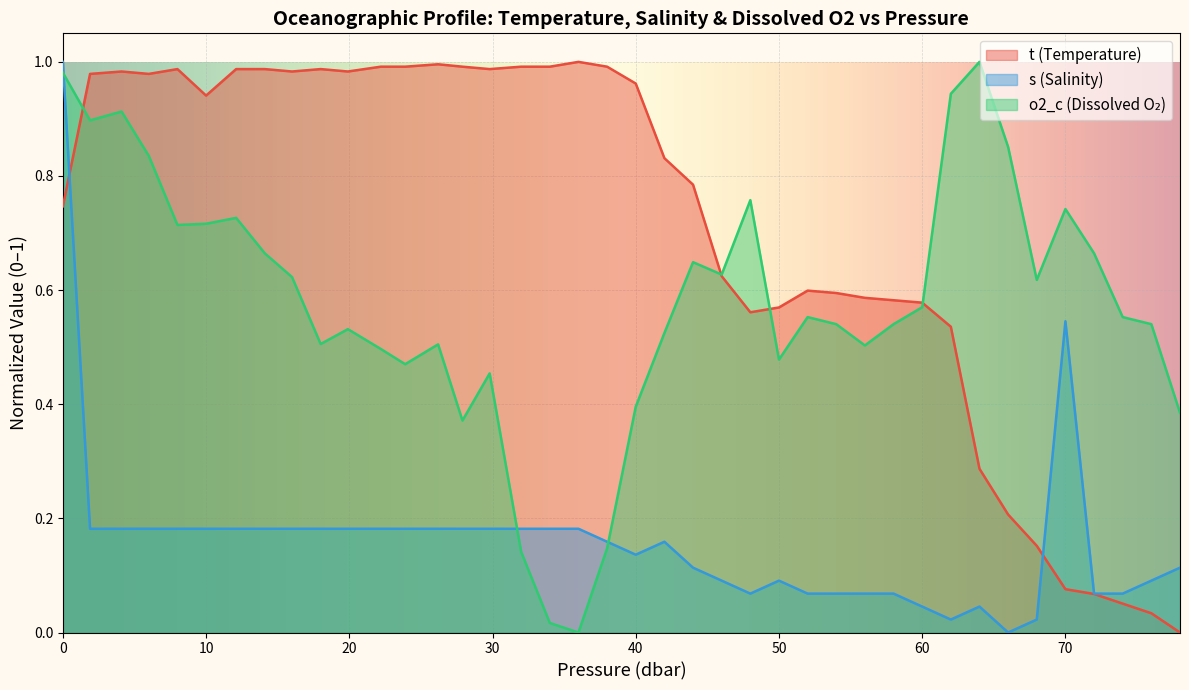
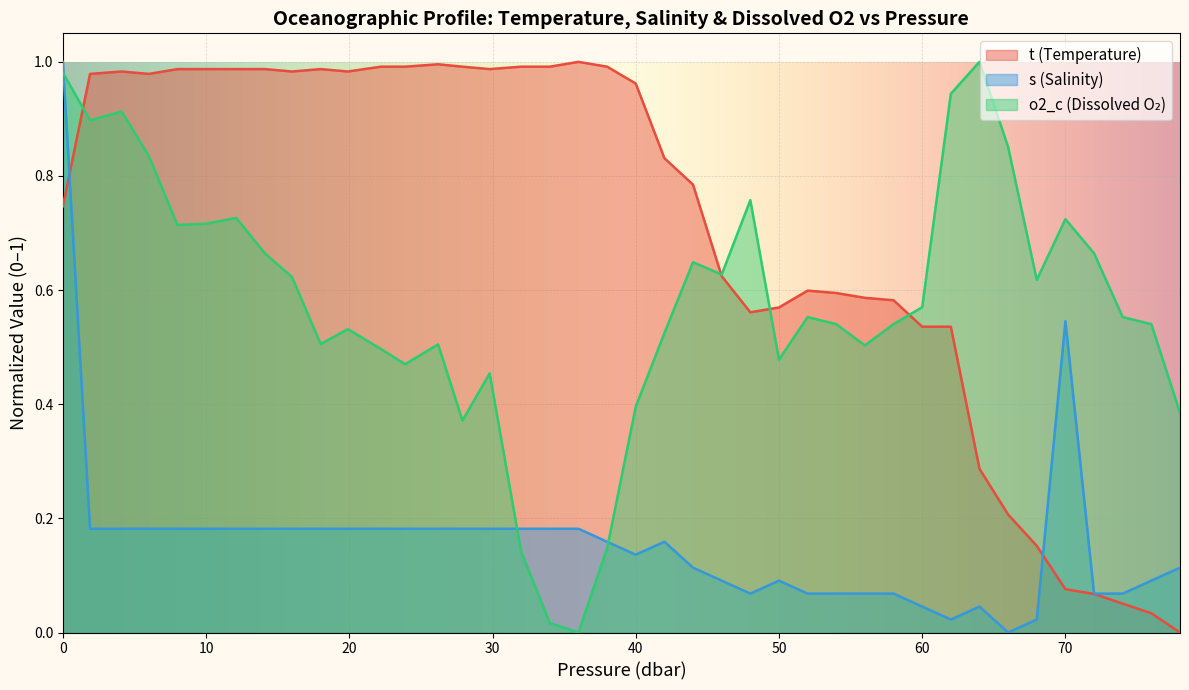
t (Temperature), 10: 0.94 -> 0.99
t (Temperature), 60: 0.58 -> 0.54
o2_c (Dissolved O₂), 70: 0.74 -> 0.72
